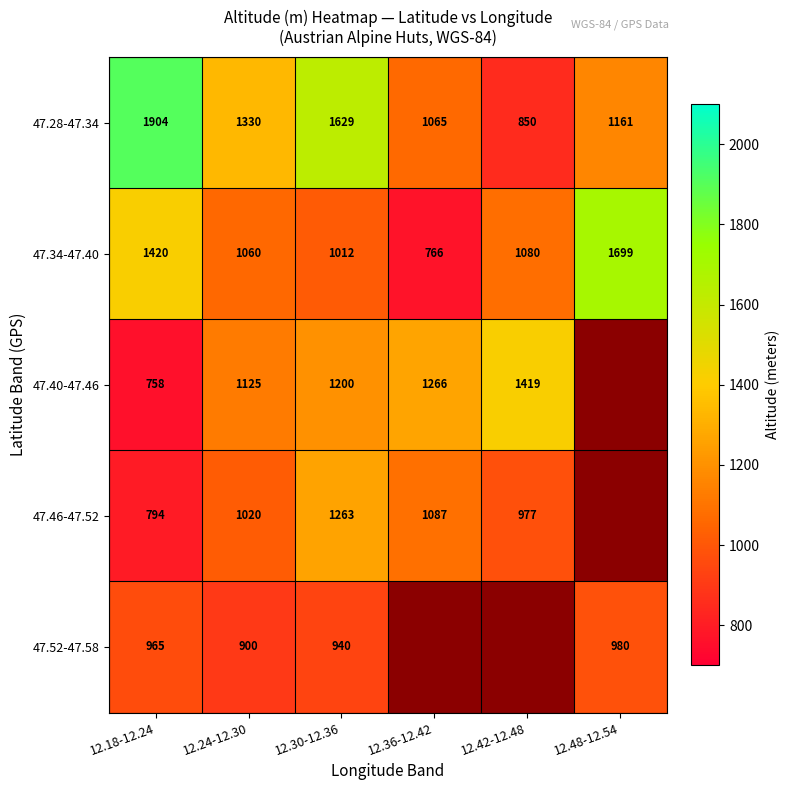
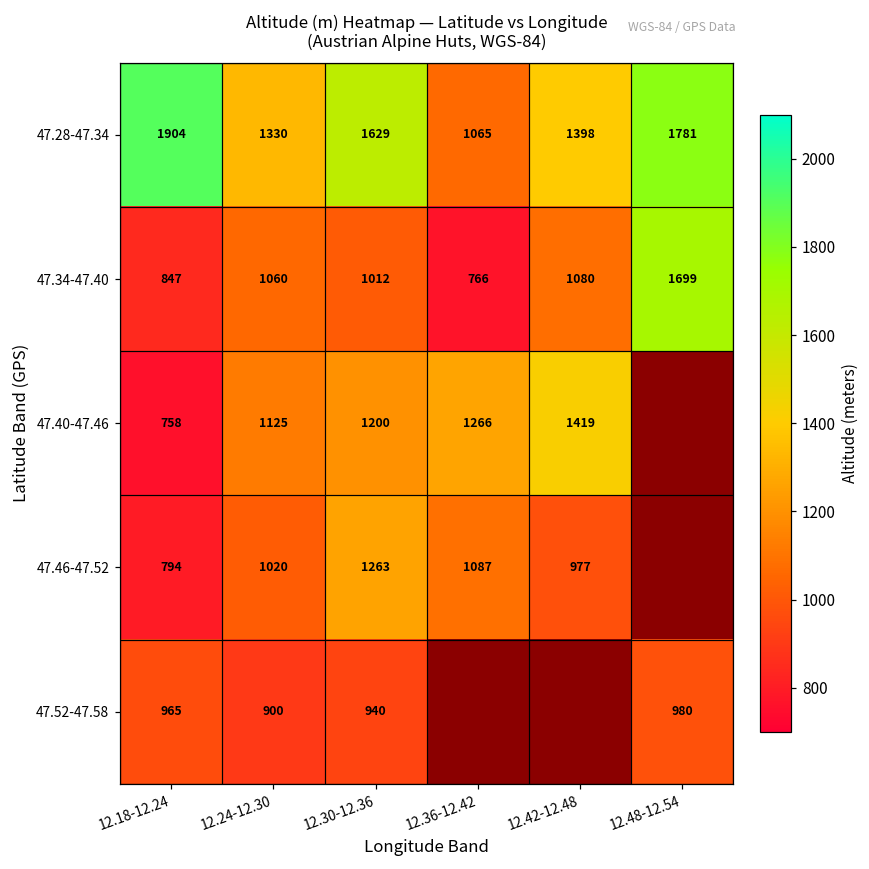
47.28-47.34, 12.42-12.48: 850 -> 1398
47.28-47.34, 12.48-12.54: 1161 -> 1781
47.34-47.40, 12.18-12.24: 1420 -> 847
